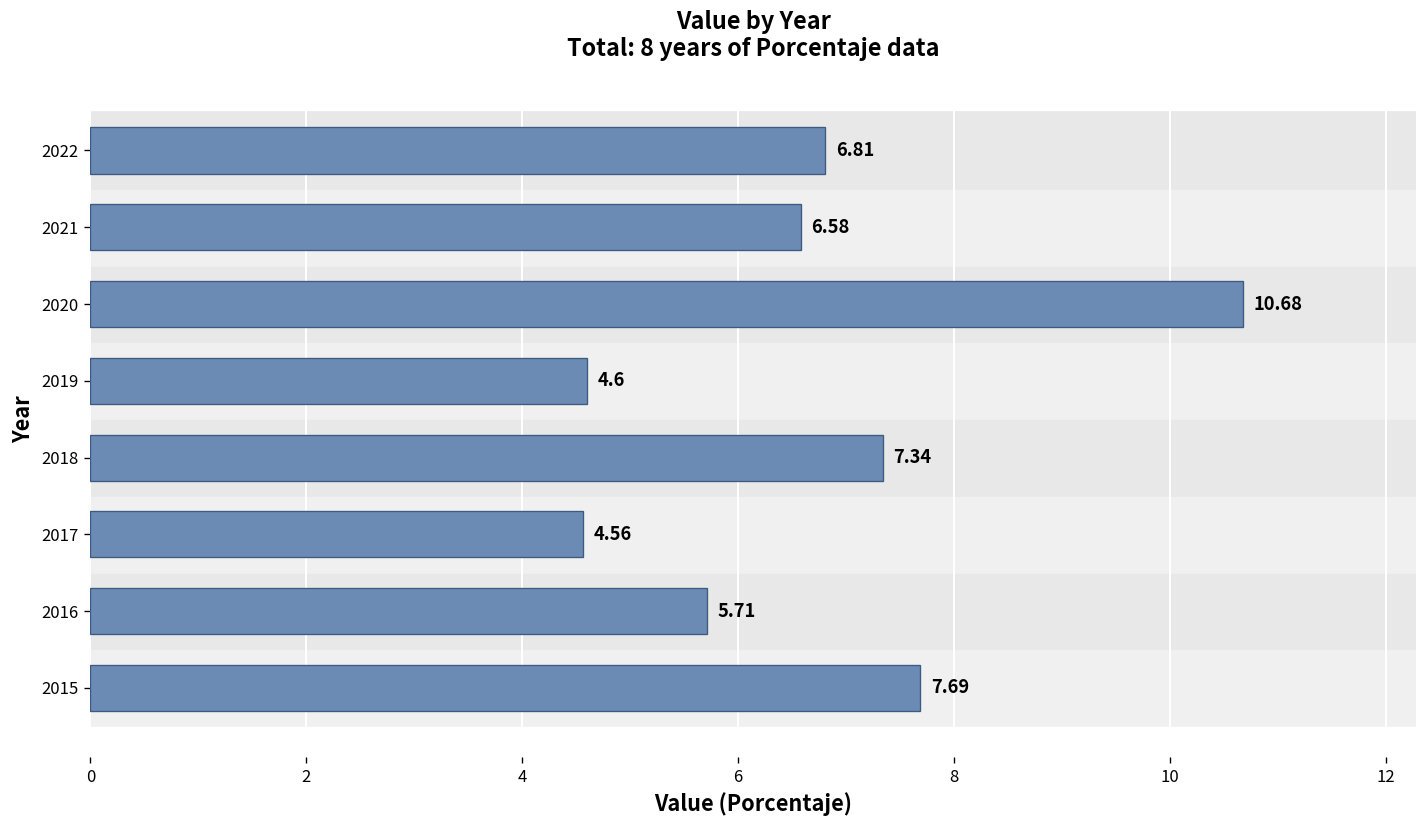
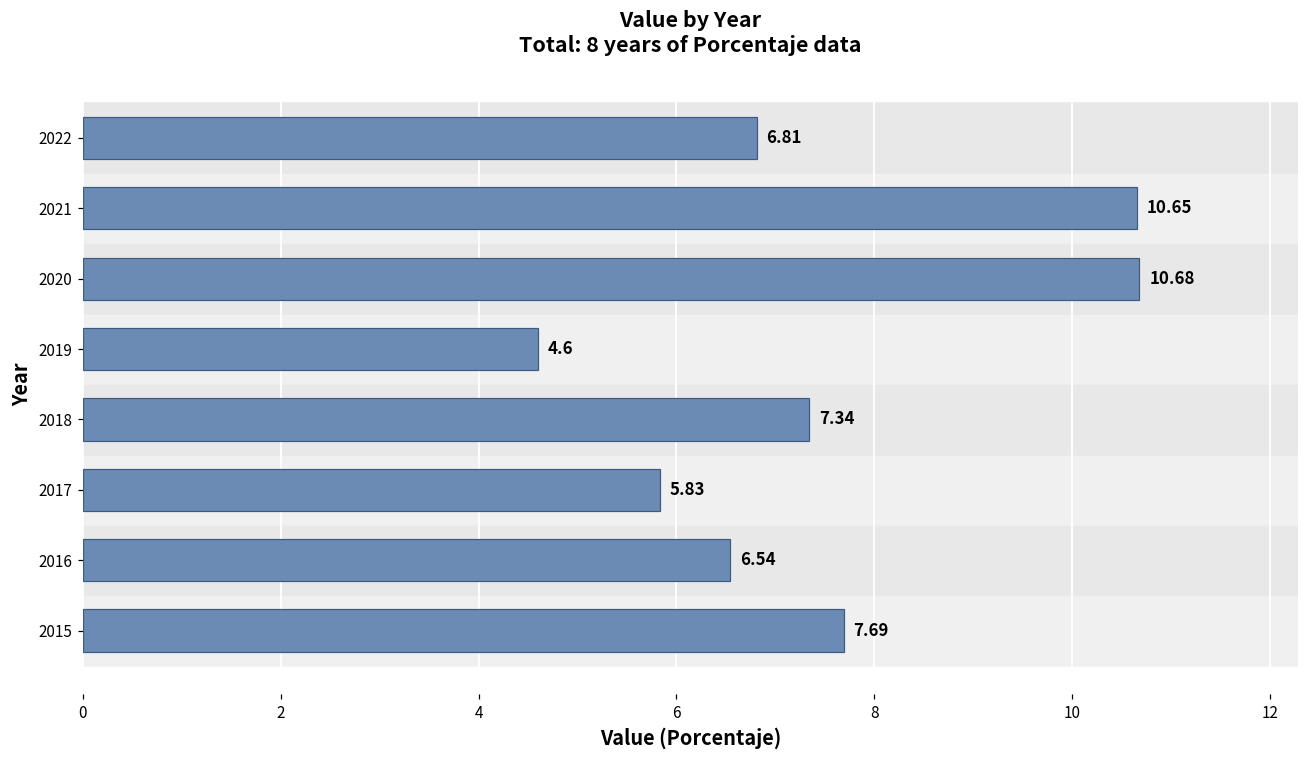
2021: 6.58 -> 10.65
2017: 4.56 -> 5.83
2016: 5.71 -> 6.54
